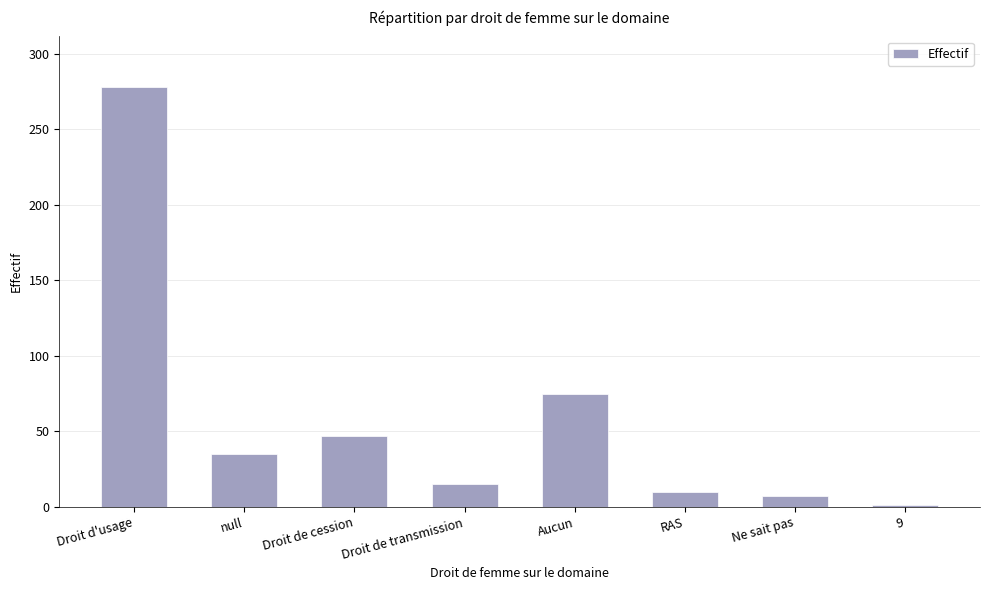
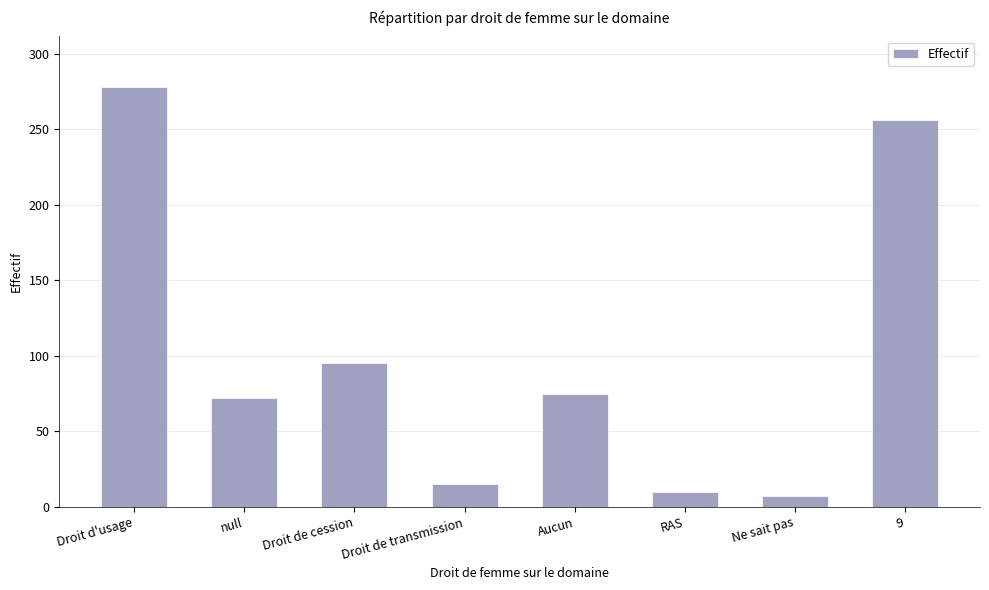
null: 35 -> 72
Droit de cession: 47 -> 95
9: 1 -> 256
